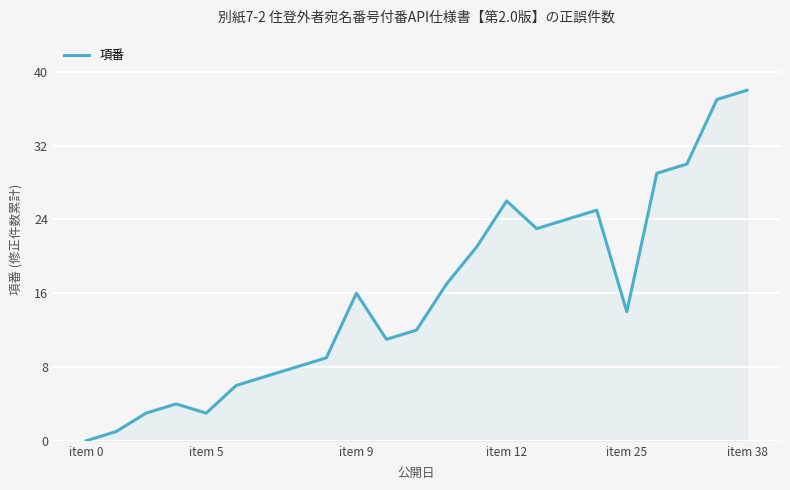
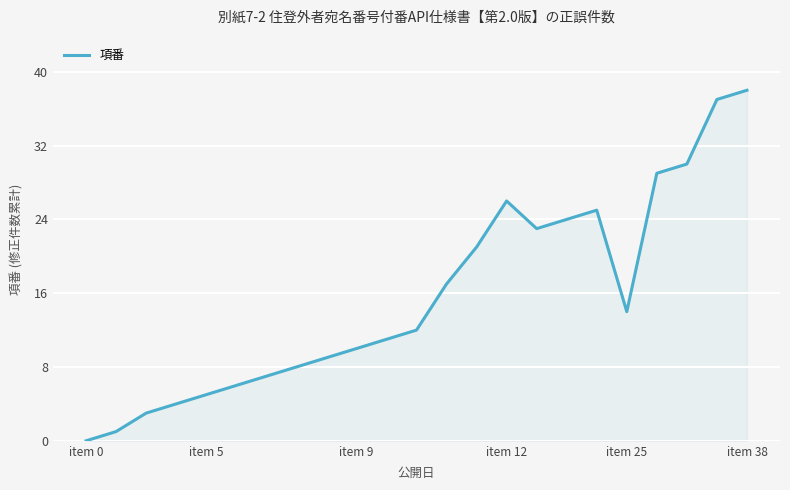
item 5: 3 -> 5
item 9: 16 -> 10
